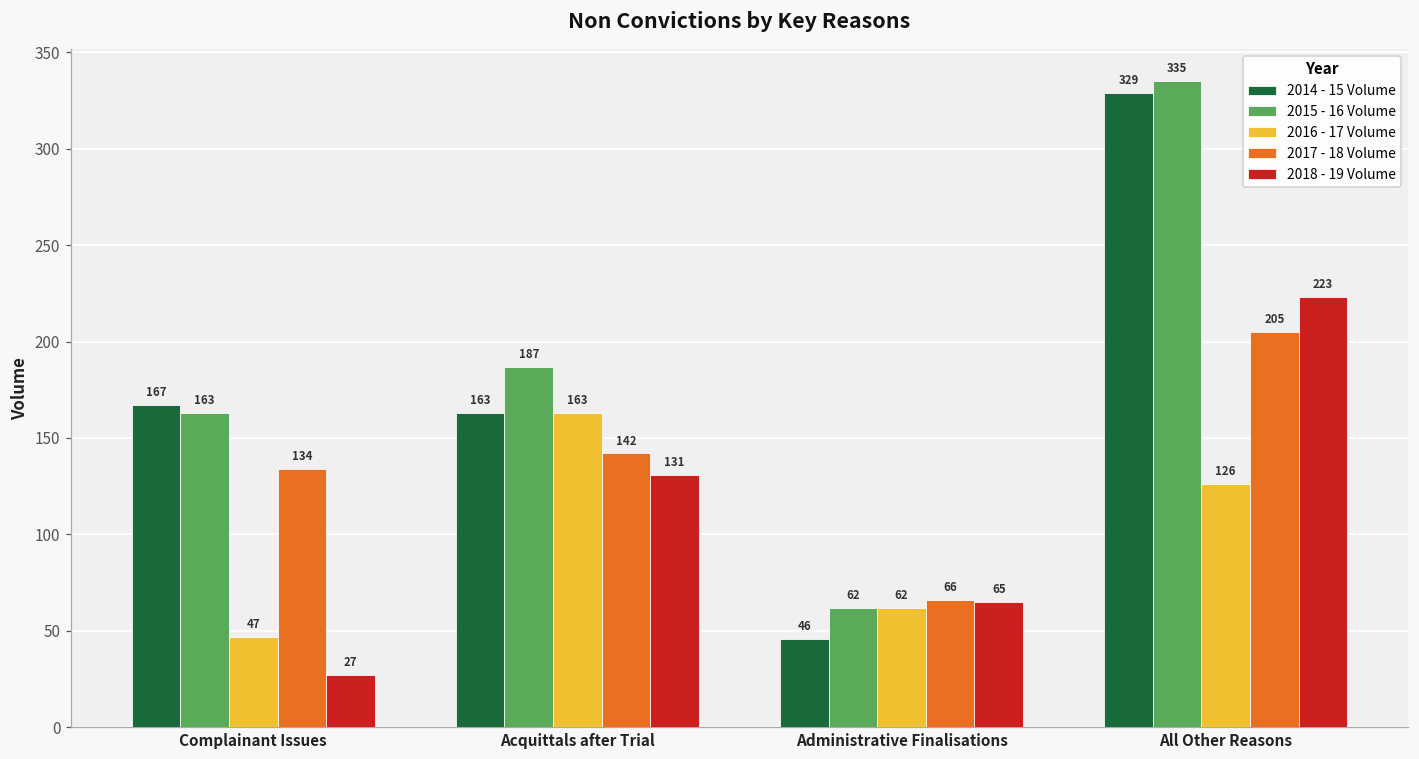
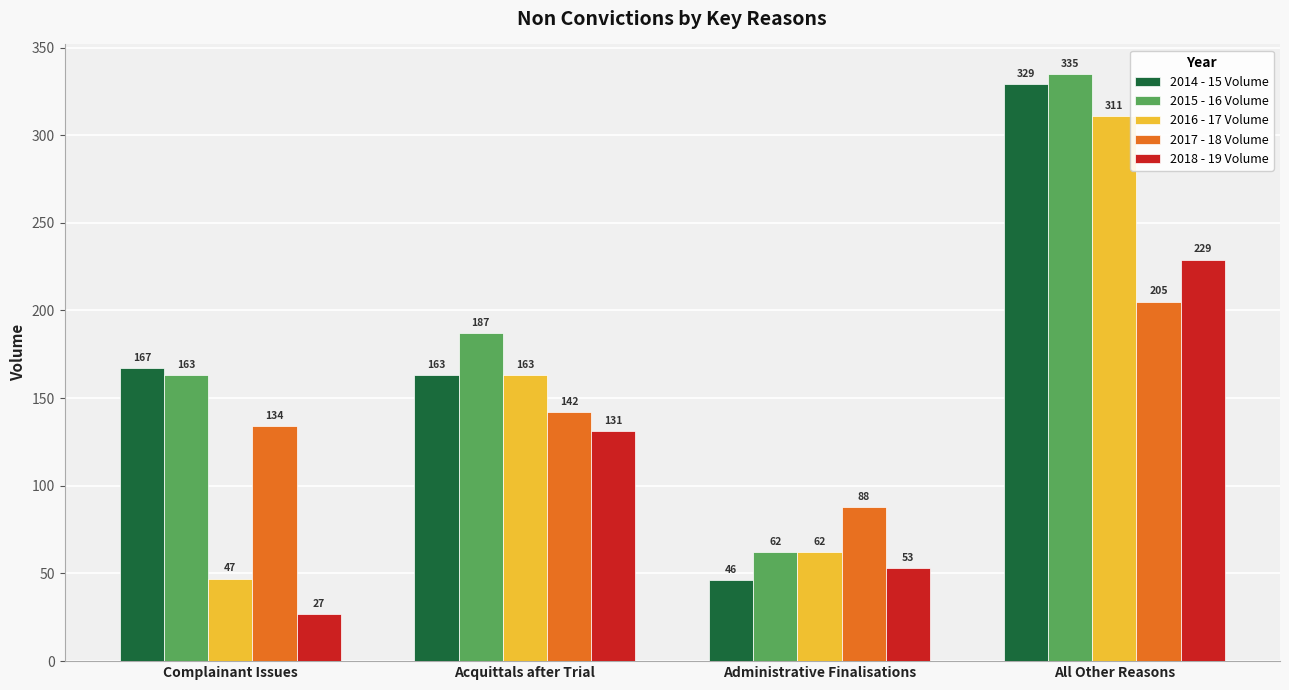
2017 - 18 Volume, Administrative Finalisations: 66 -> 88
2018 - 19 Volume, Administrative Finalisations: 65 -> 53
2016 - 17 Volume, All Other Reasons: 126 -> 311
2018 - 19 Volume, All Other Reasons: 223 -> 229
